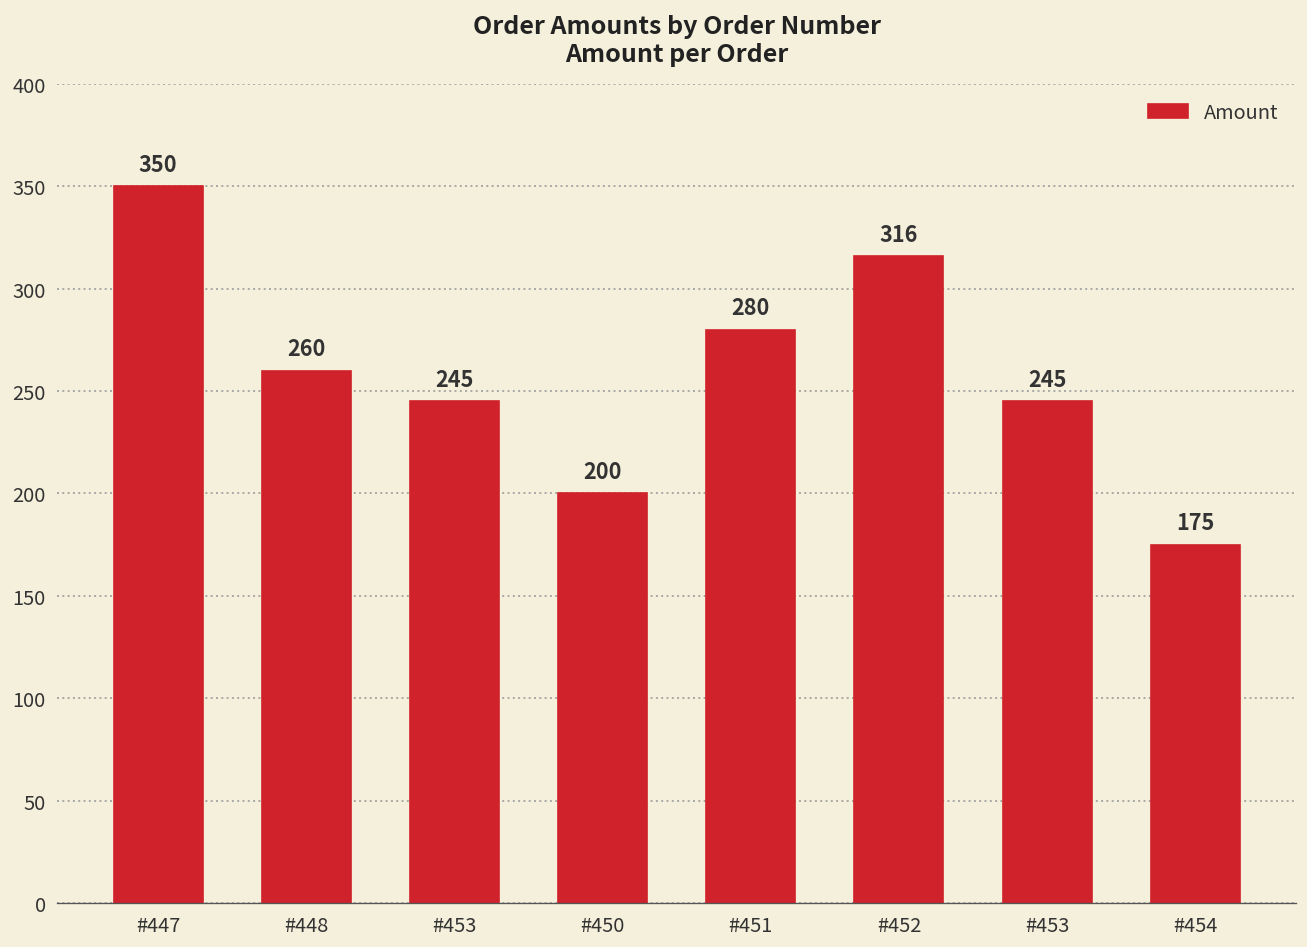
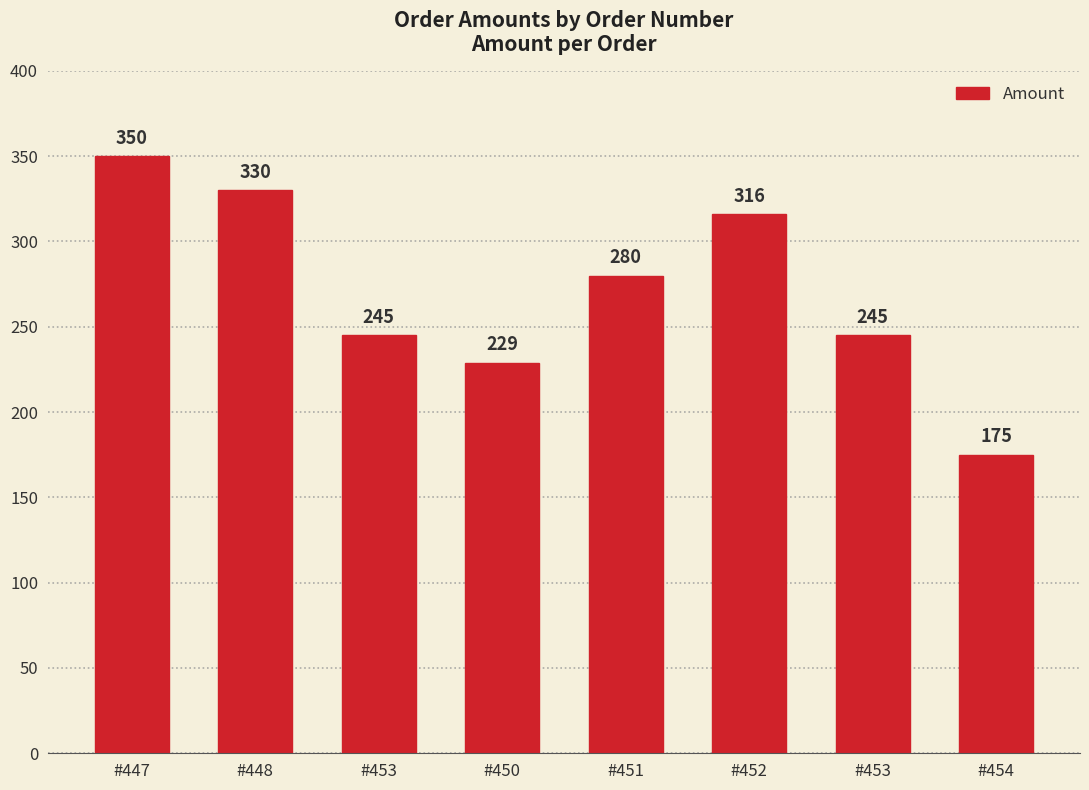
#448: 260 -> 330
#450: 200 -> 229
